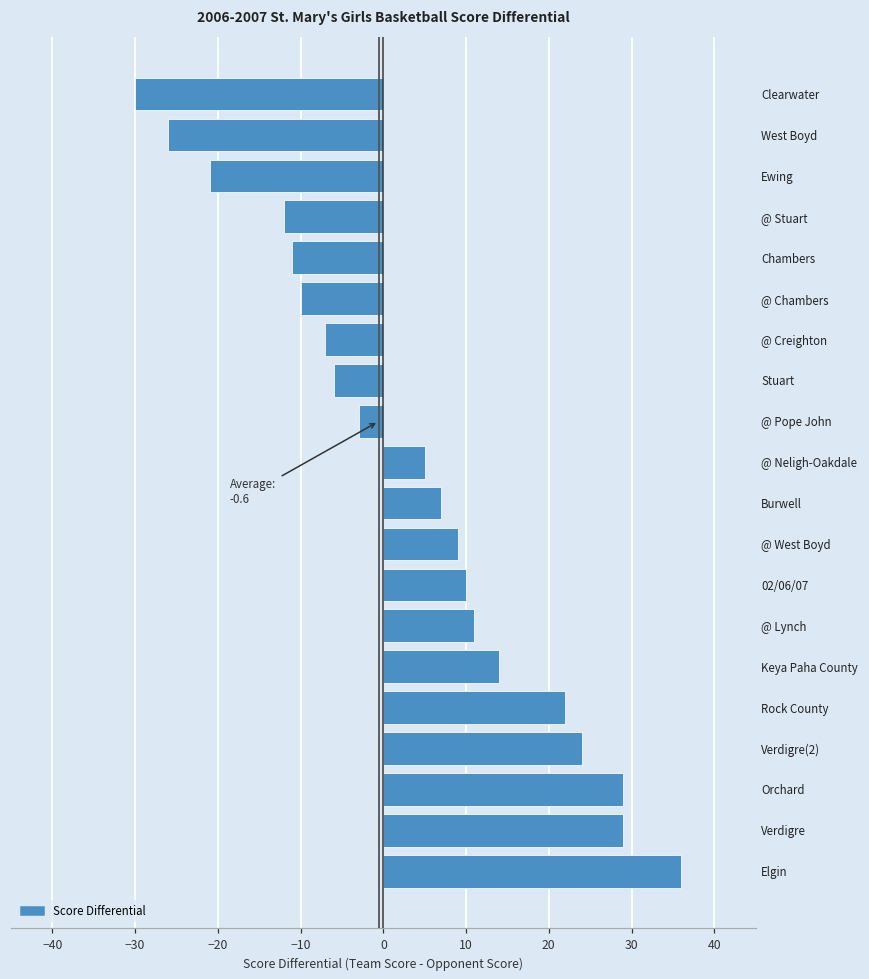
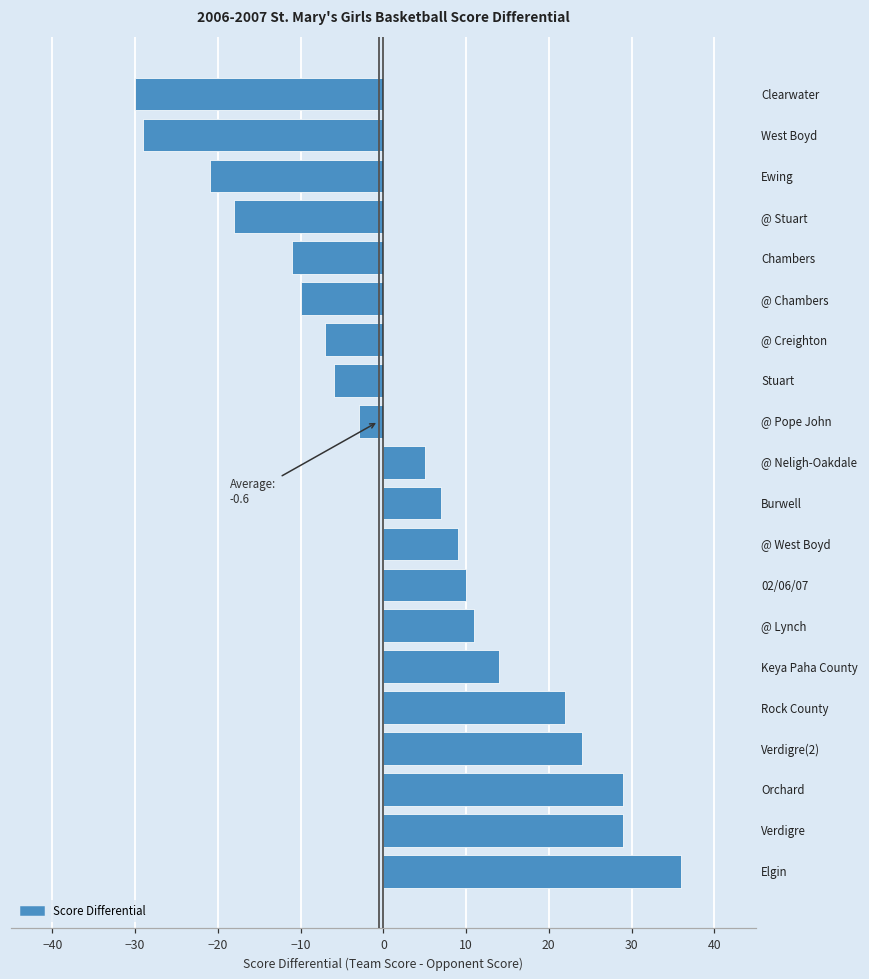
West Boyd: -26 -> -29
@ Stuart: -12 -> -18
